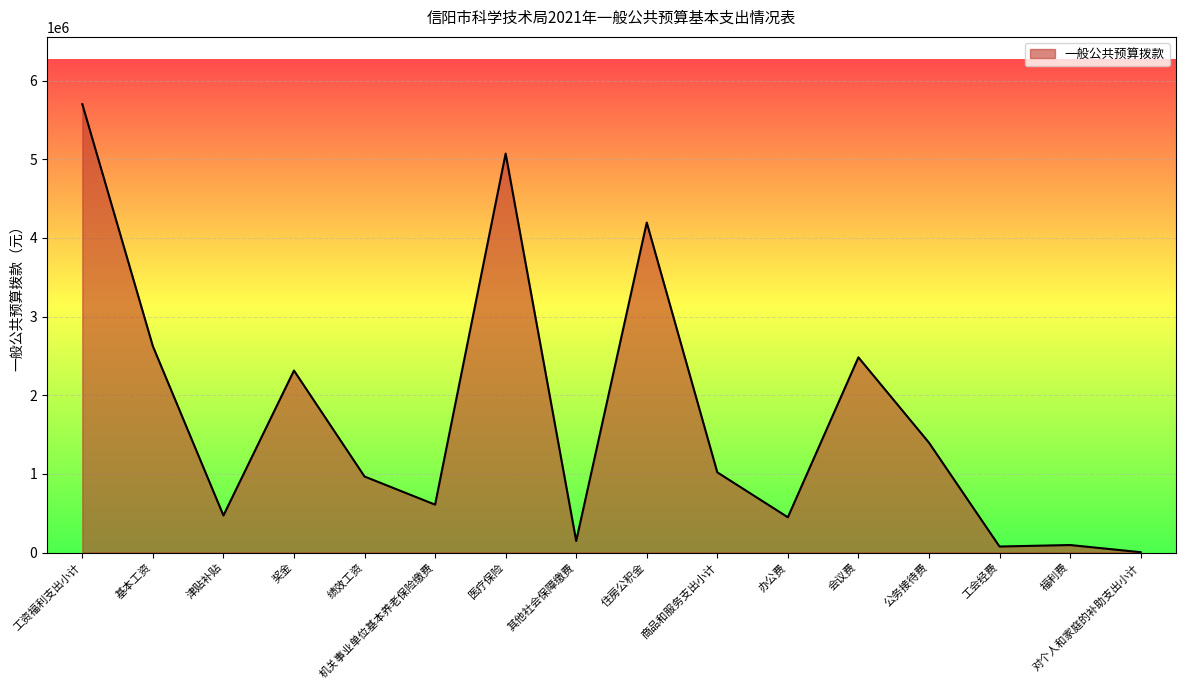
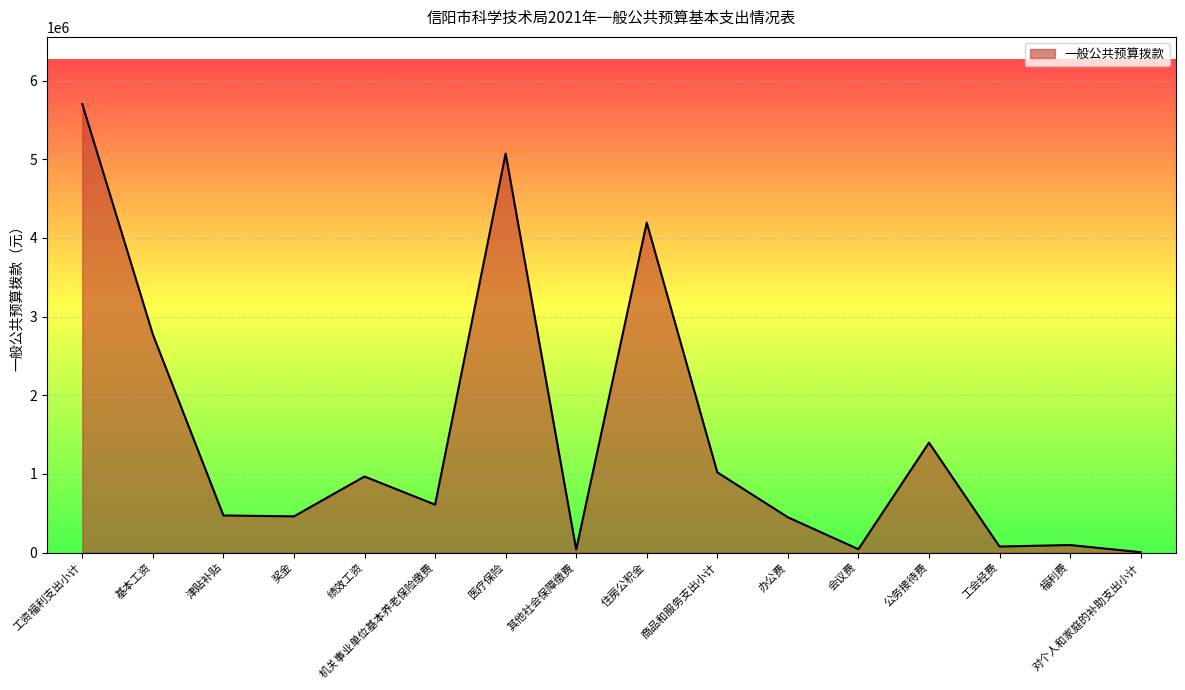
基本工资: 2600000 -> 2800000
奖金: 2300000 -> 500000
其他社会保障缴费: 100000 -> 0
会议费: 2500000 -> 0
